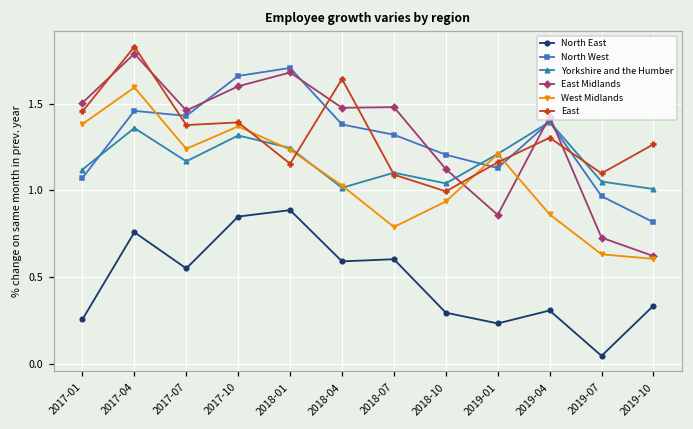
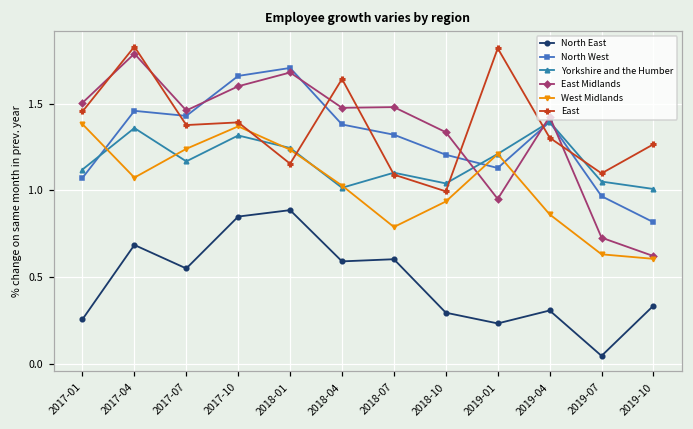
North East, 2017-04: 0.76 -> 0.69
West Midlands, 2017-04: 1.59 -> 1.07
East Midlands, 2018-10: 1.12 -> 1.34
East Midlands, 2019-01: 0.86 -> 0.95
East, 2019-01: 1.16 -> 1.82
